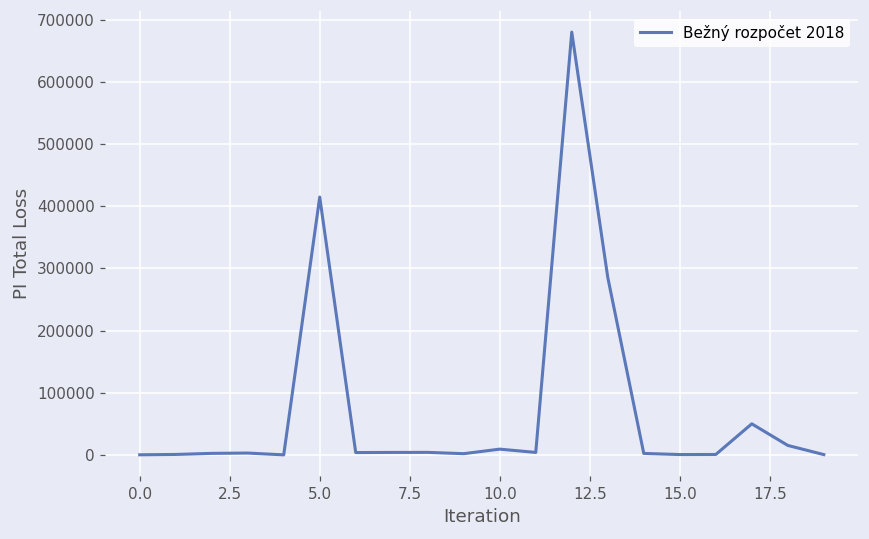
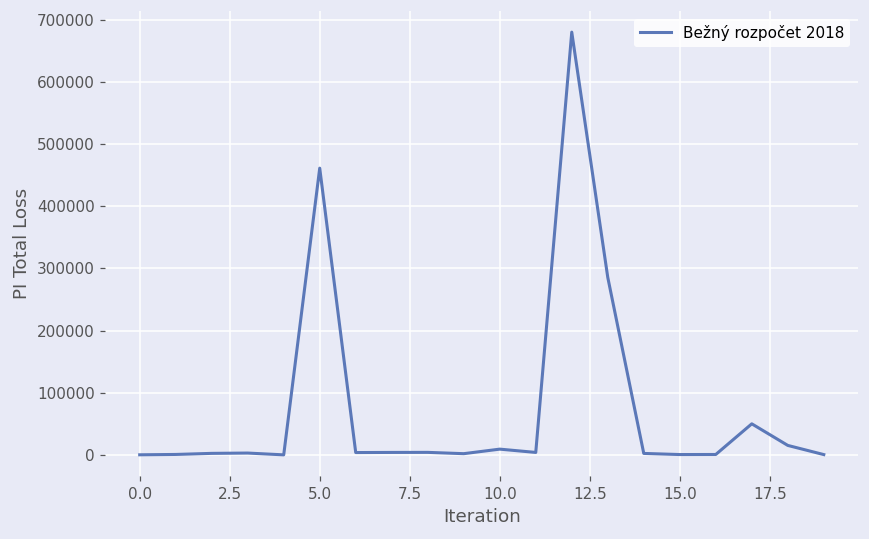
5.0: 410000 -> 460000
